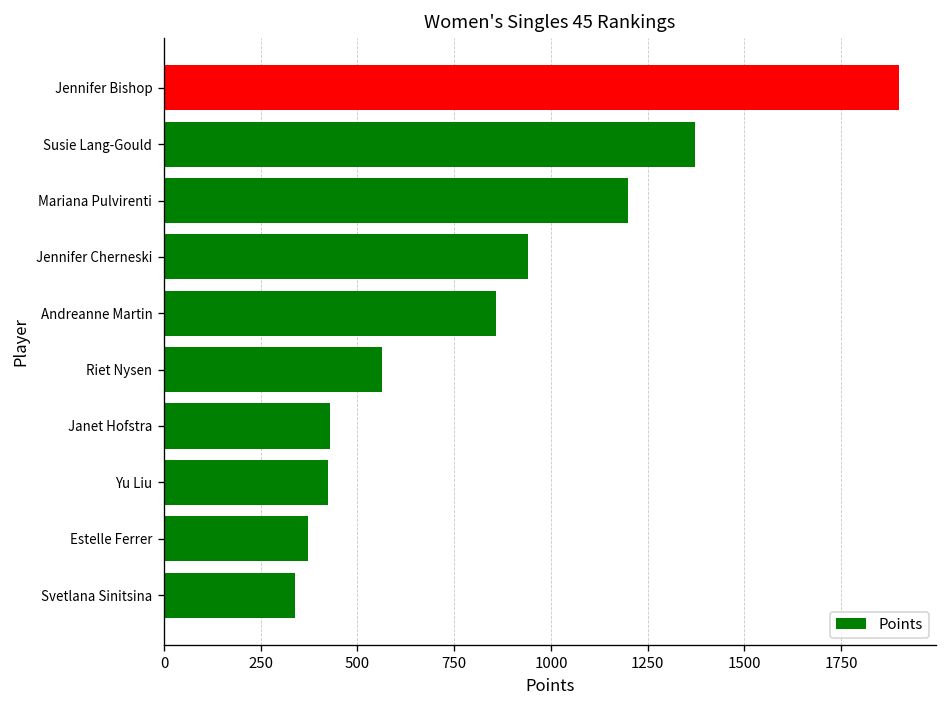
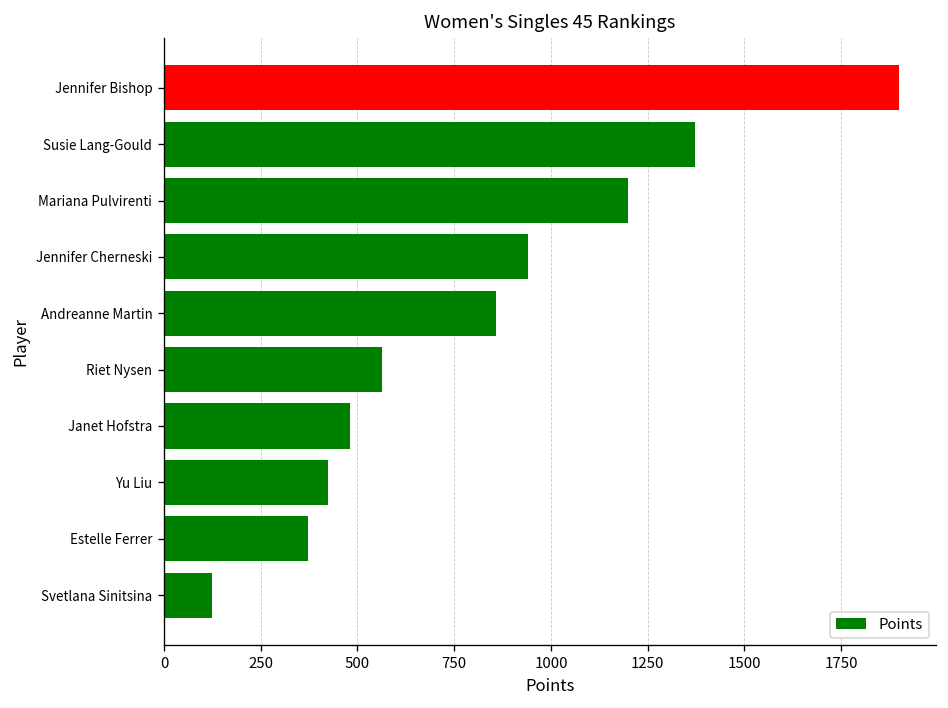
Janet Hofstra: 430 -> 480
Svetlana Sinitsina: 340 -> 130
